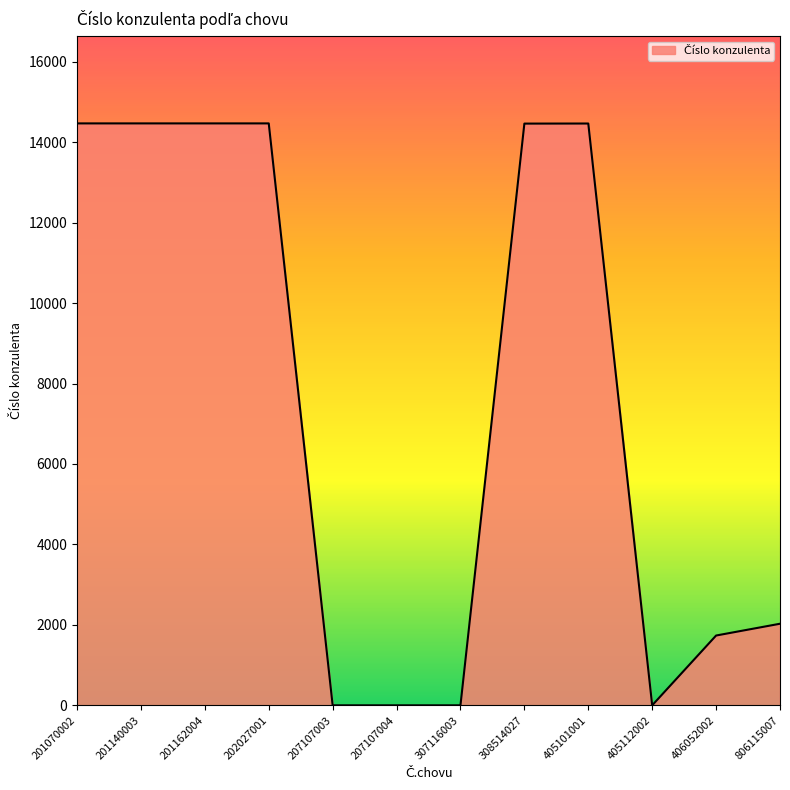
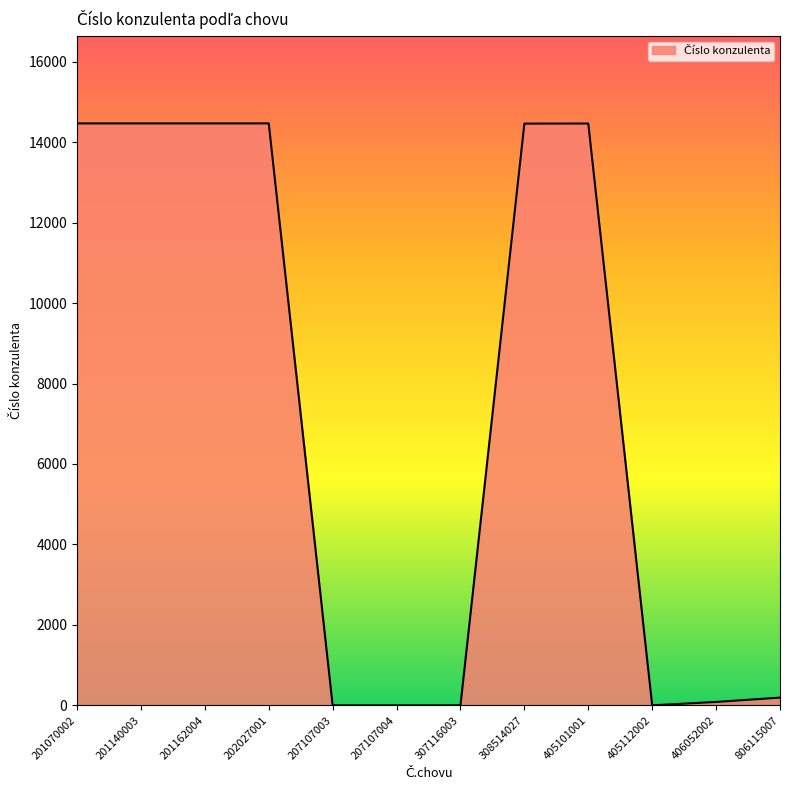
406052002: 1700 -> 100
806115007: 2000 -> 200
